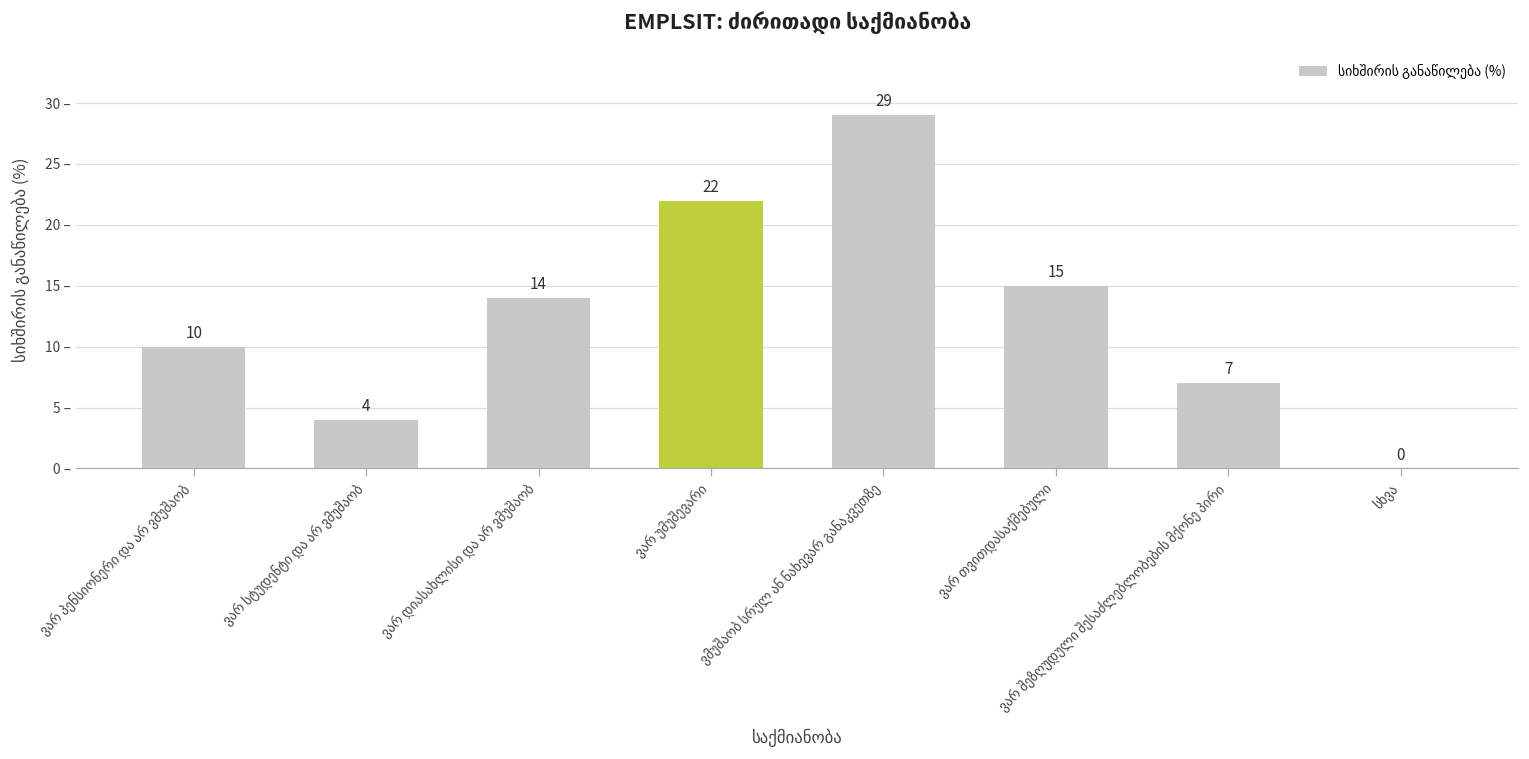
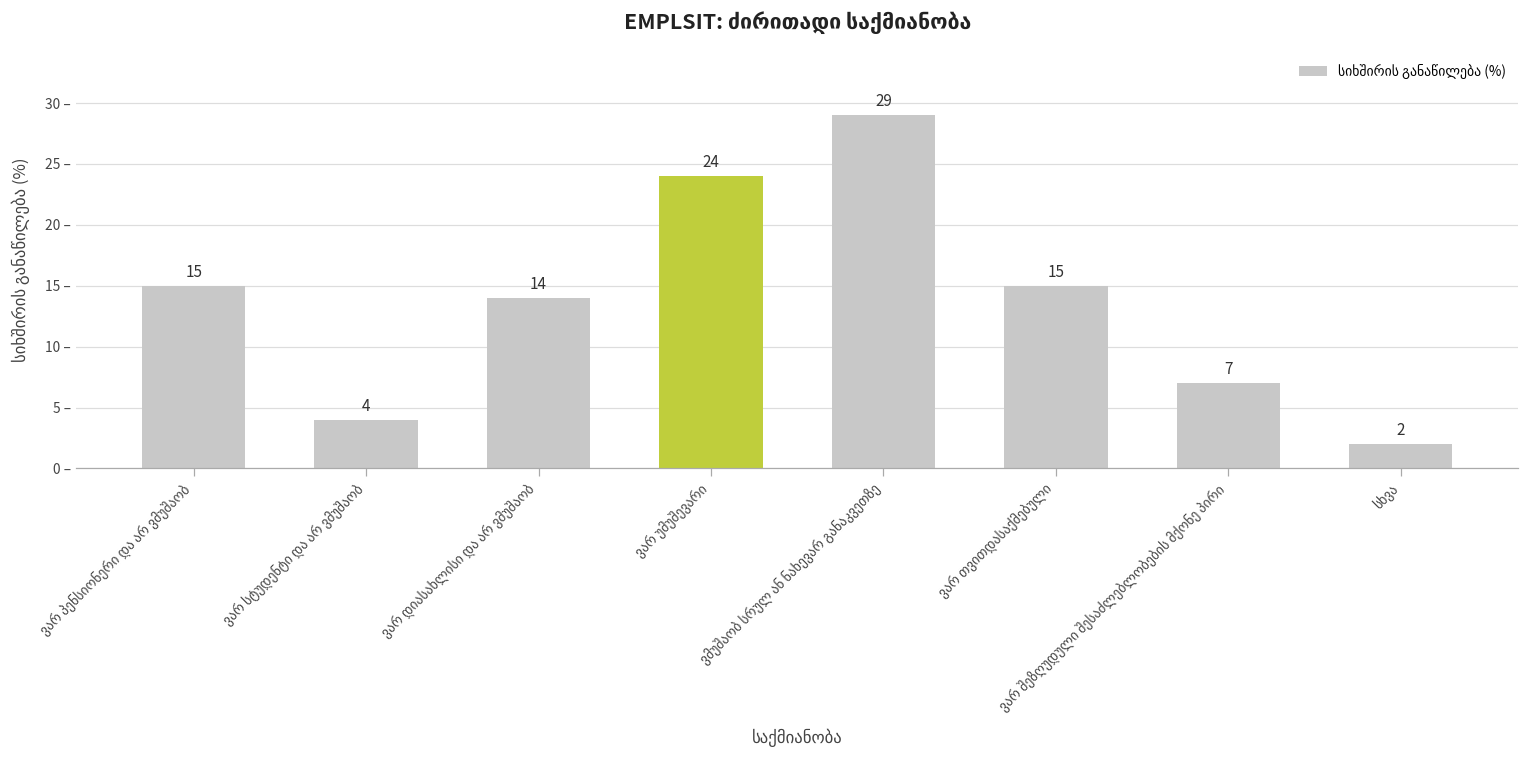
ვარ პენსიონერი და არ ვმუშაობ: 10 -> 15
ვარ უმუშევარი: 22 -> 24
სხვა: 0 -> 2
